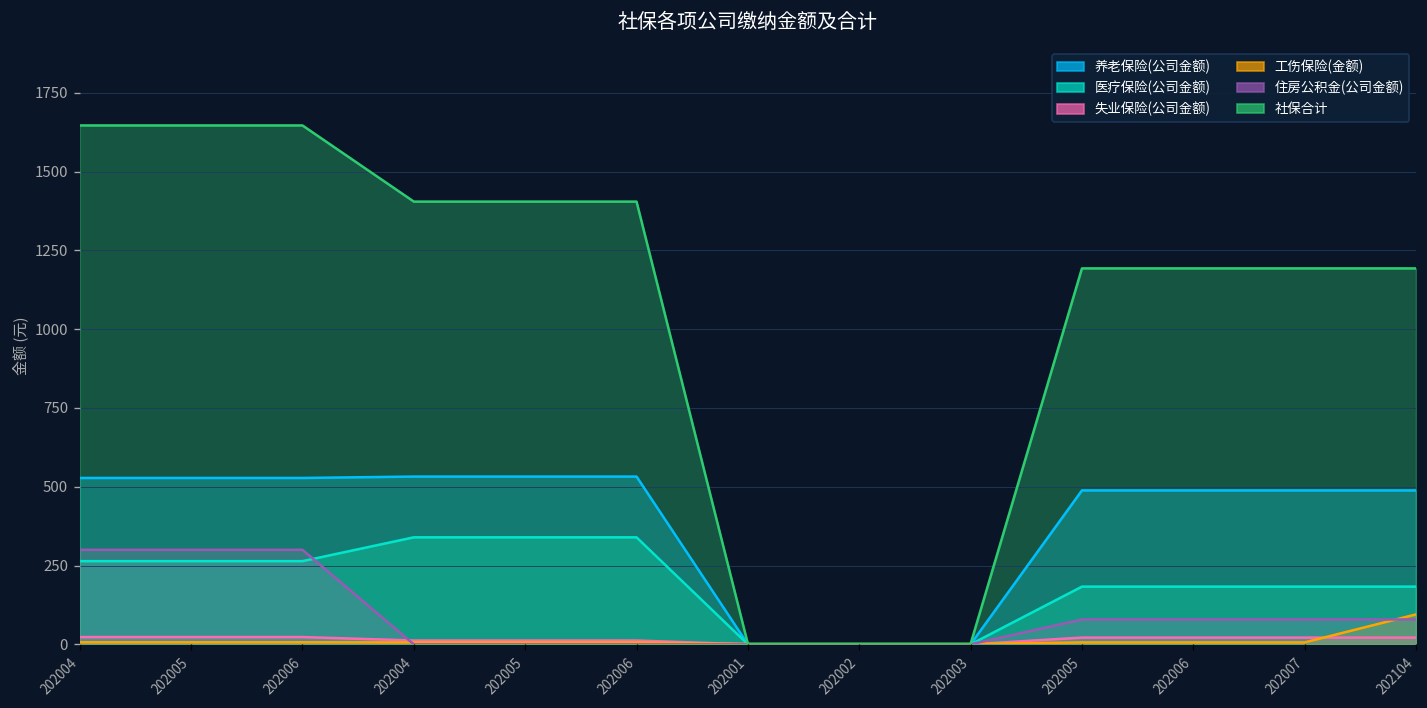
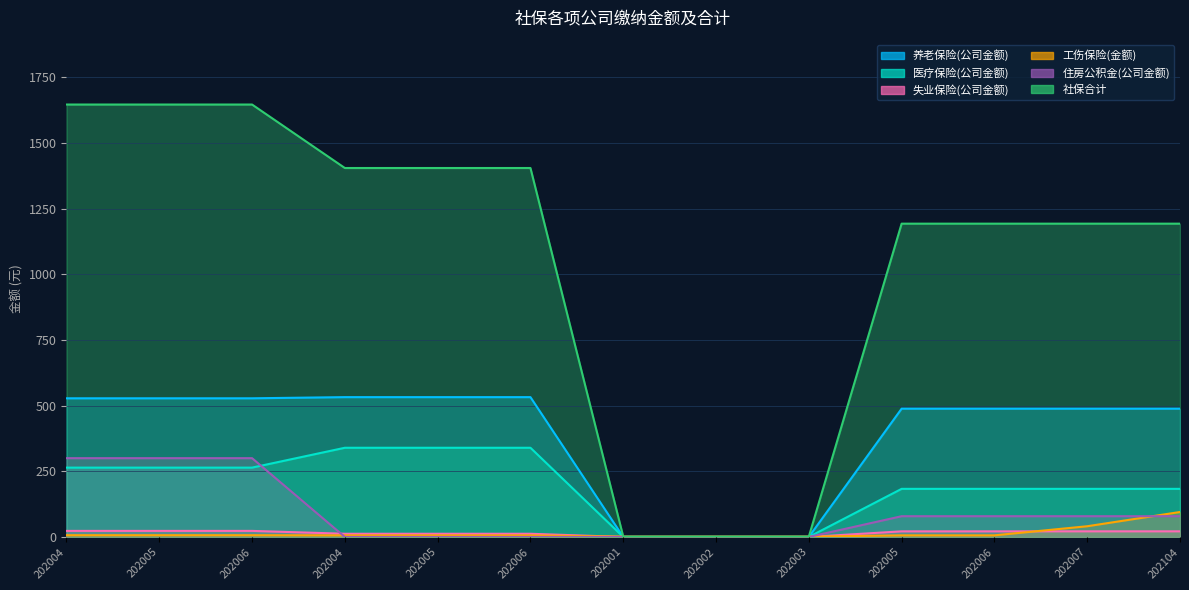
工伤保险(金额), 202007: 10 -> 40
